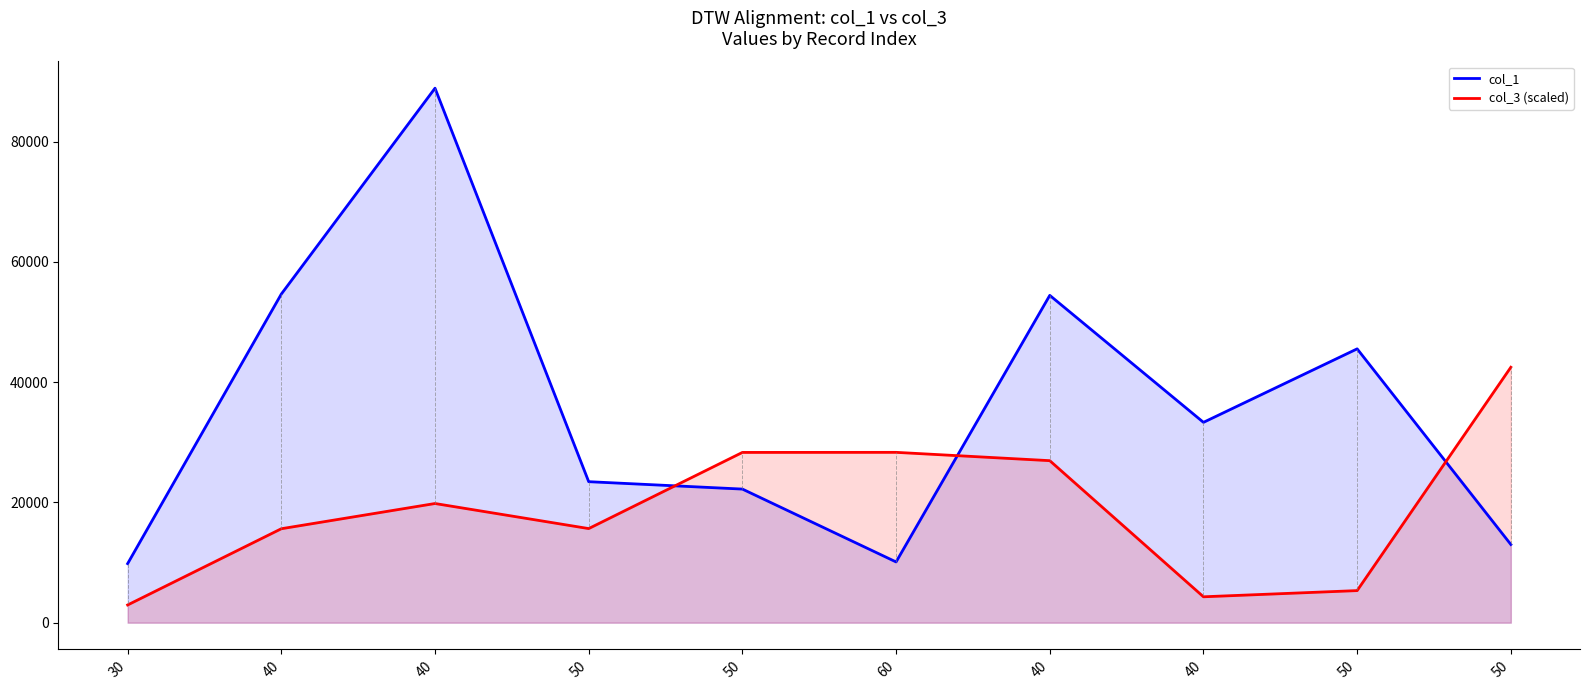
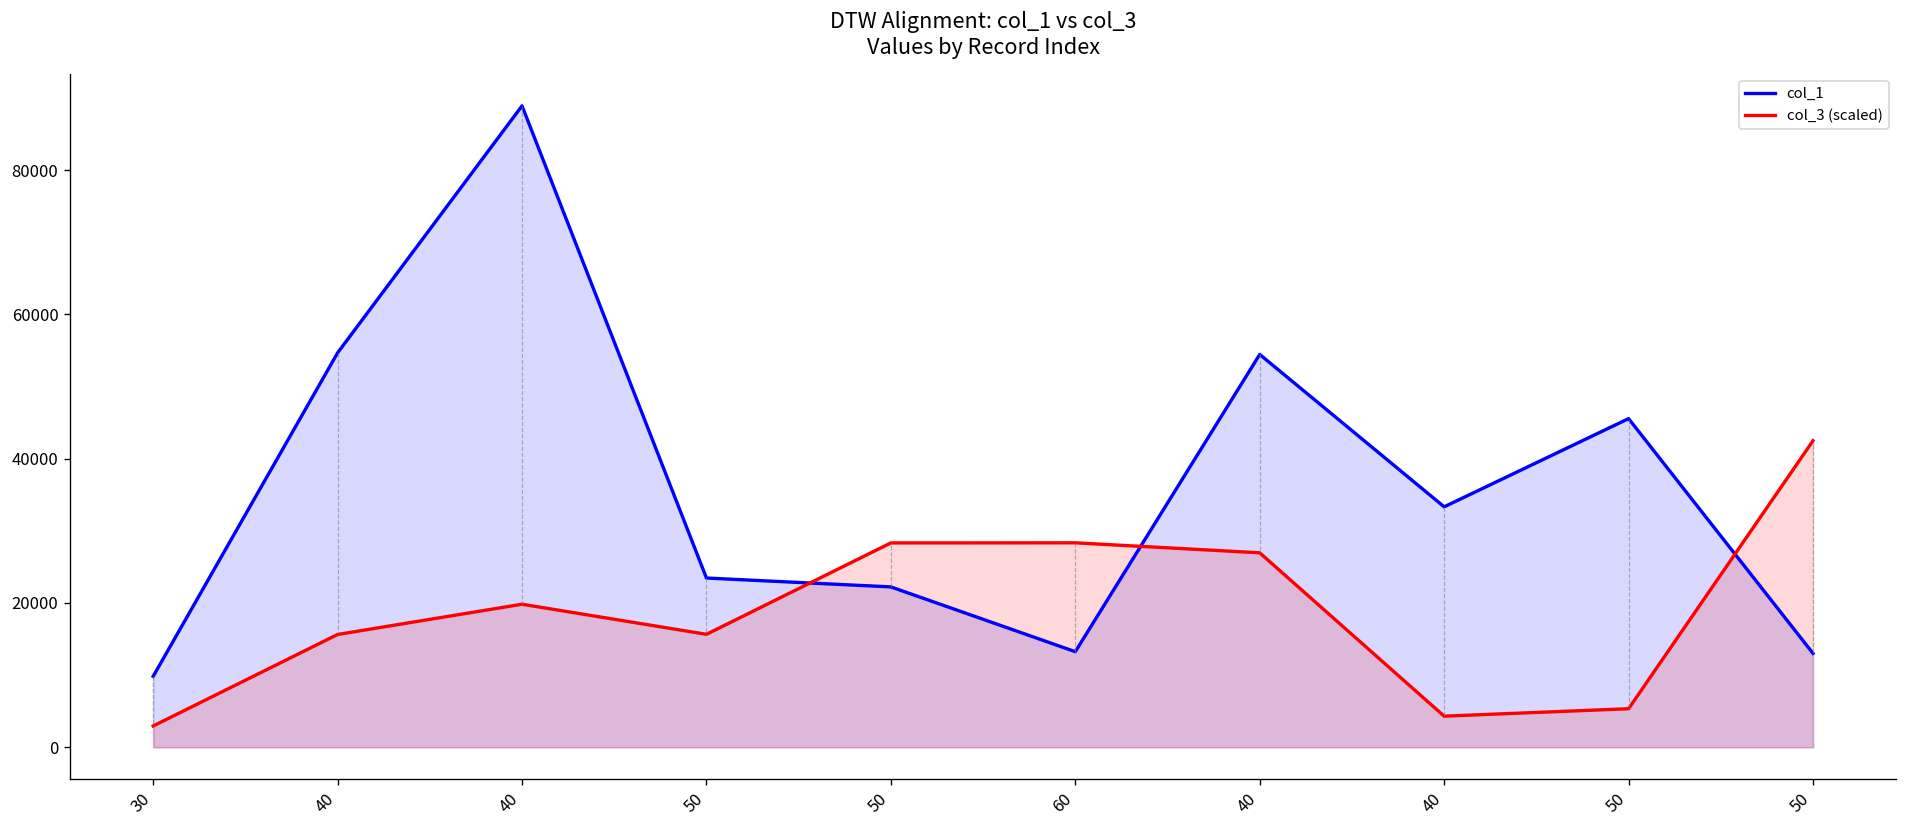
col_1, 60: 10000 -> 13000
